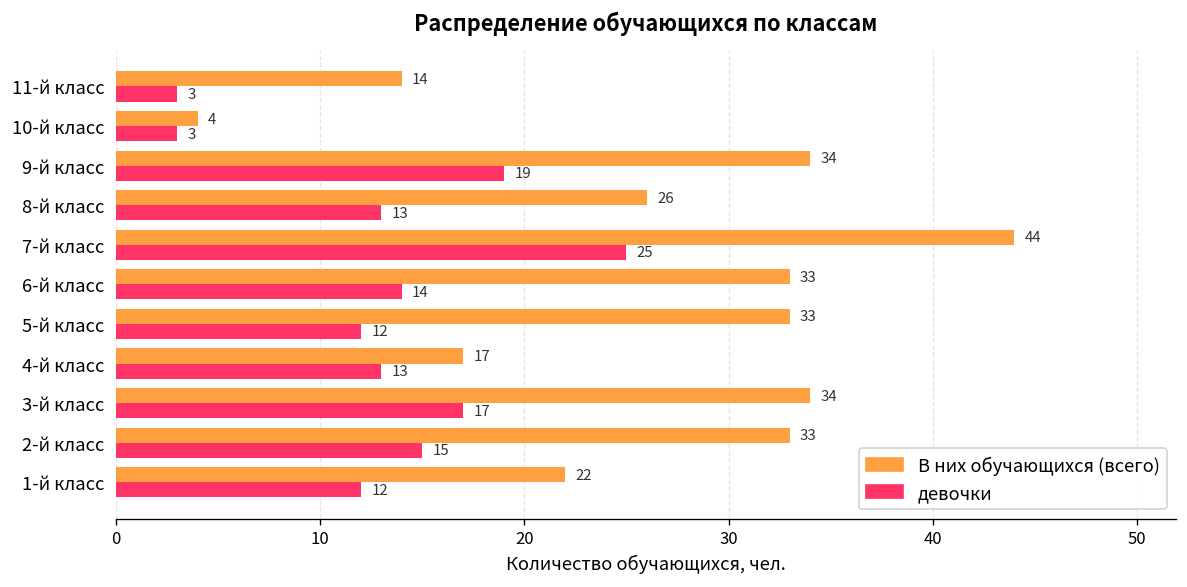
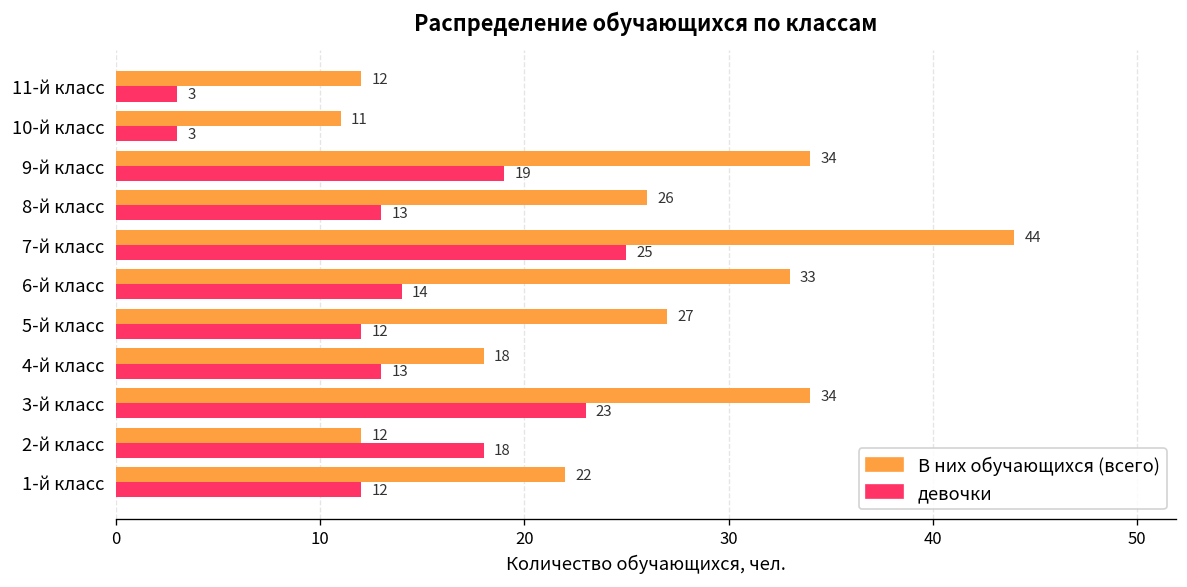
В них обучающихся (всего), 11-й класс: 14 -> 12
В них обучающихся (всего), 10-й класс: 4 -> 11
В них обучающихся (всего), 5-й класс: 33 -> 27
В них обучающихся (всего), 4-й класс: 17 -> 18
девочки, 3-й класс: 17 -> 23
В них обучающихся (всего), 2-й класс: 33 -> 12
девочки, 2-й класс: 15 -> 18
